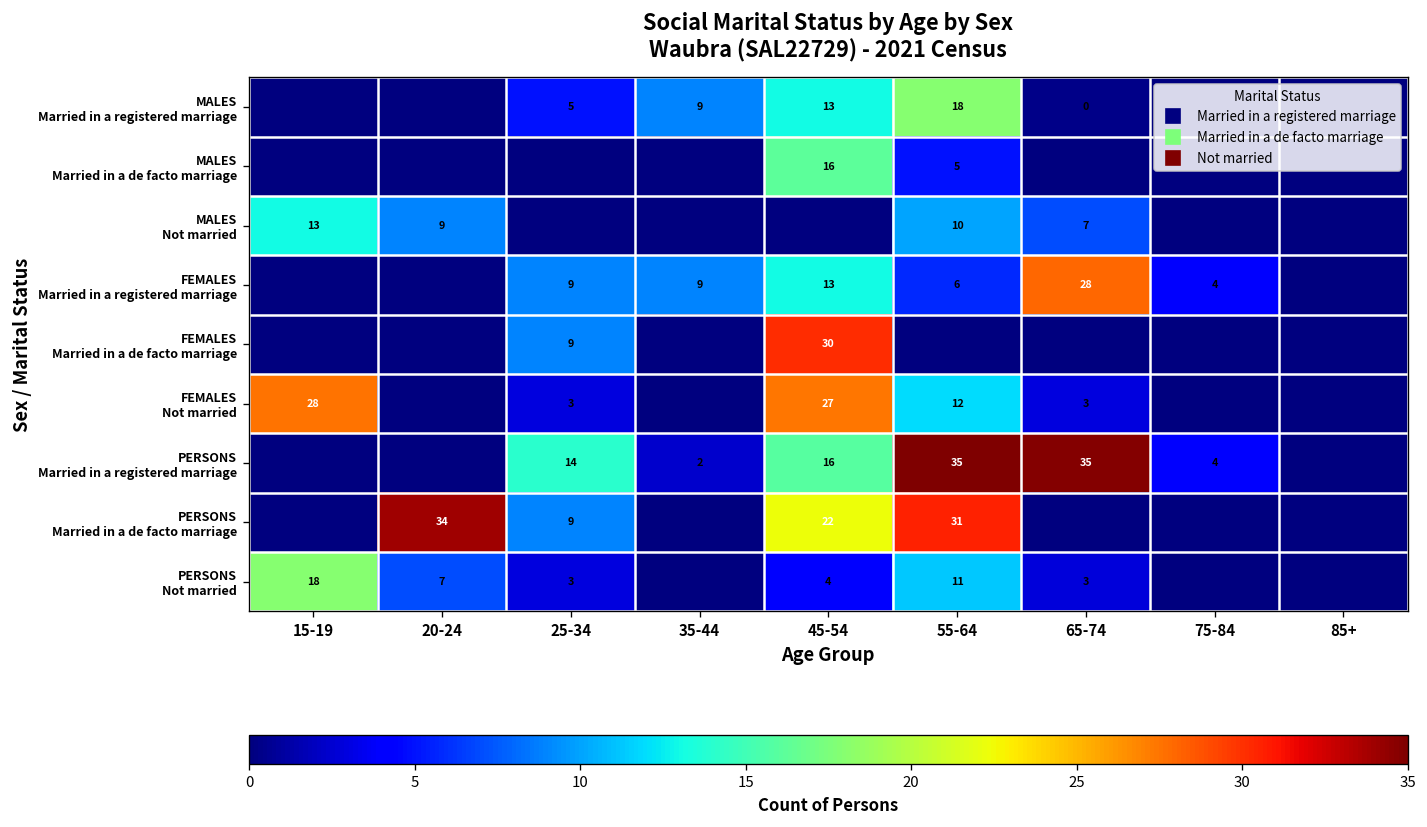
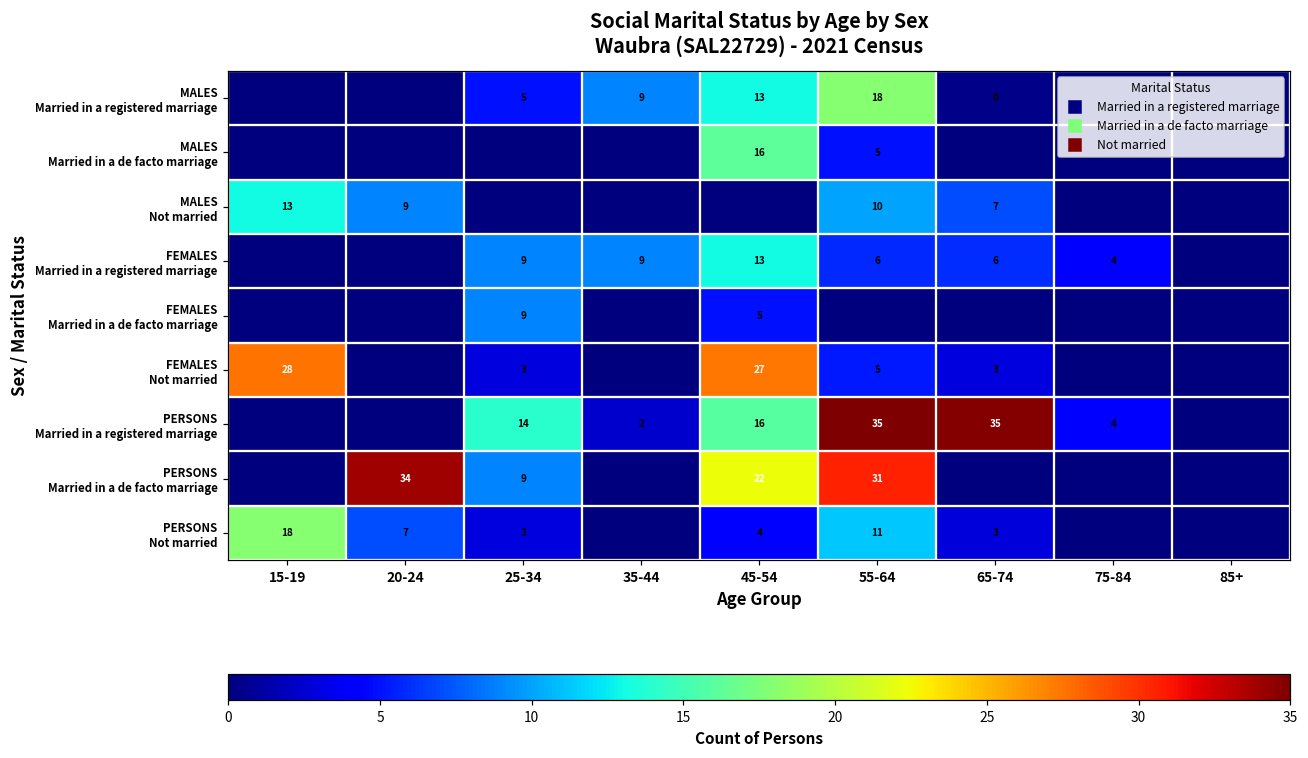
FEMALES Married in a registered marriage, 65-74: 28 -> 6
FEMALES Married in a de facto marriage, 45-54: 30 -> 5
FEMALES Not married, 55-64: 12 -> 5
